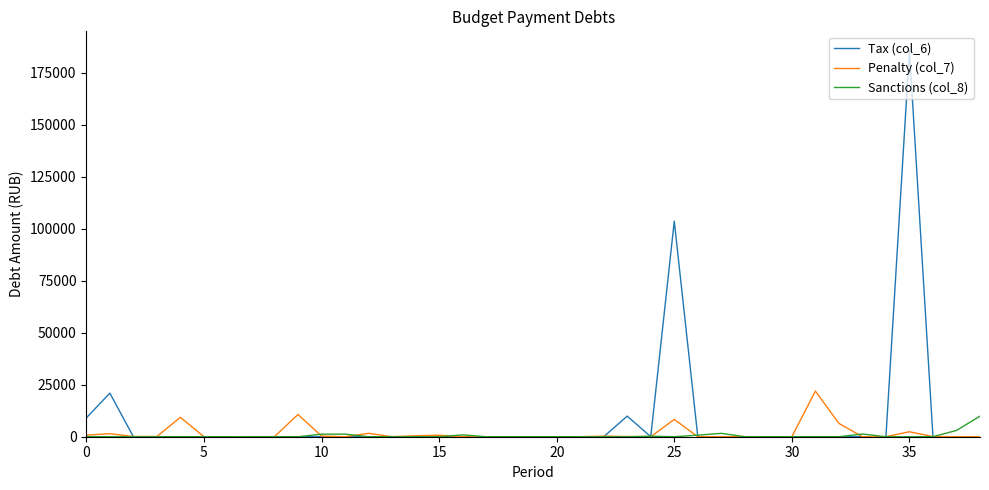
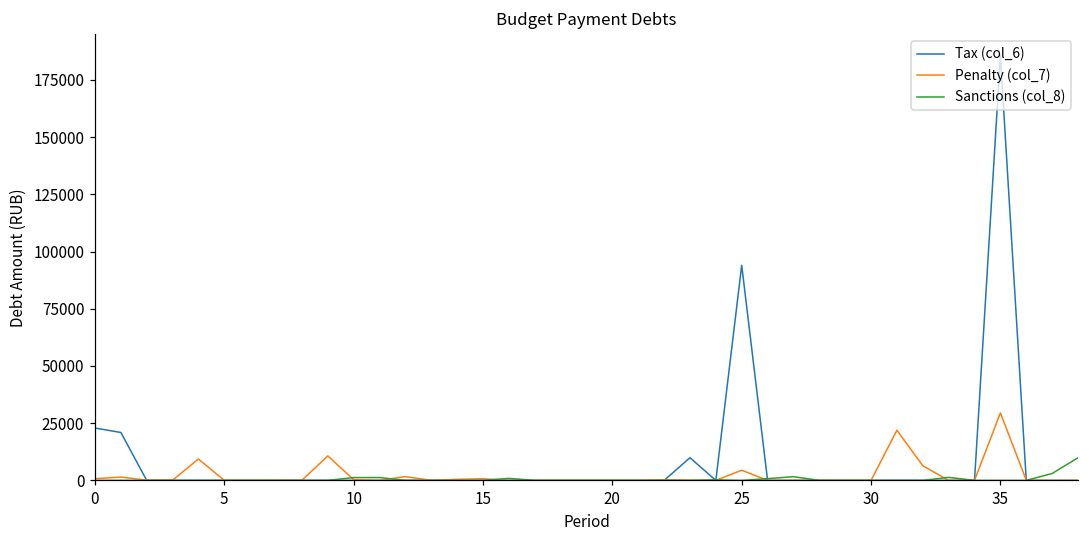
Tax (col_6), 0: 9000 -> 23000
Tax (col_6), 25: 104000 -> 94000
Penalty (col_7), 25: 8000 -> 4000
Penalty (col_7), 35: 2000 -> 30000
